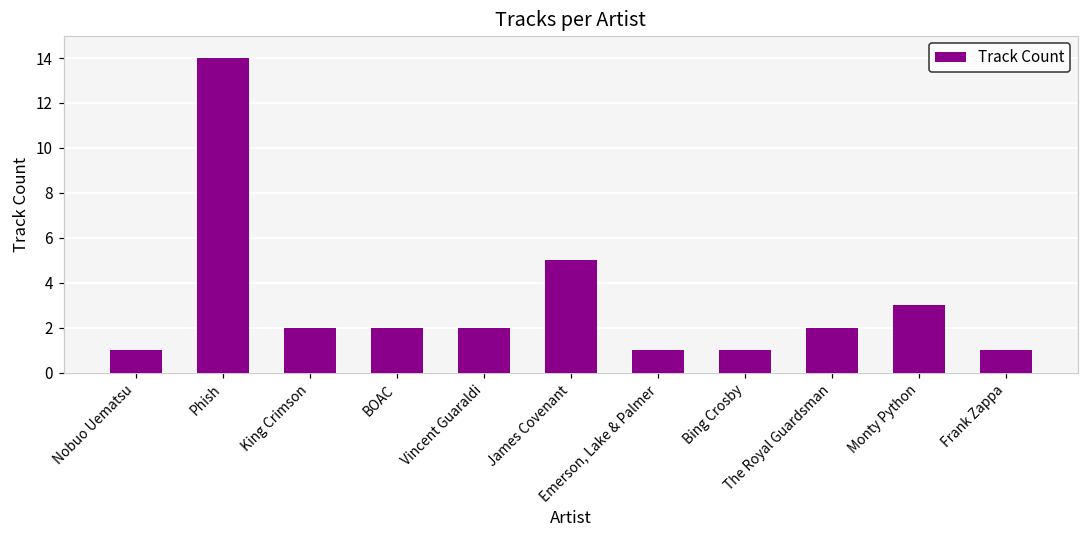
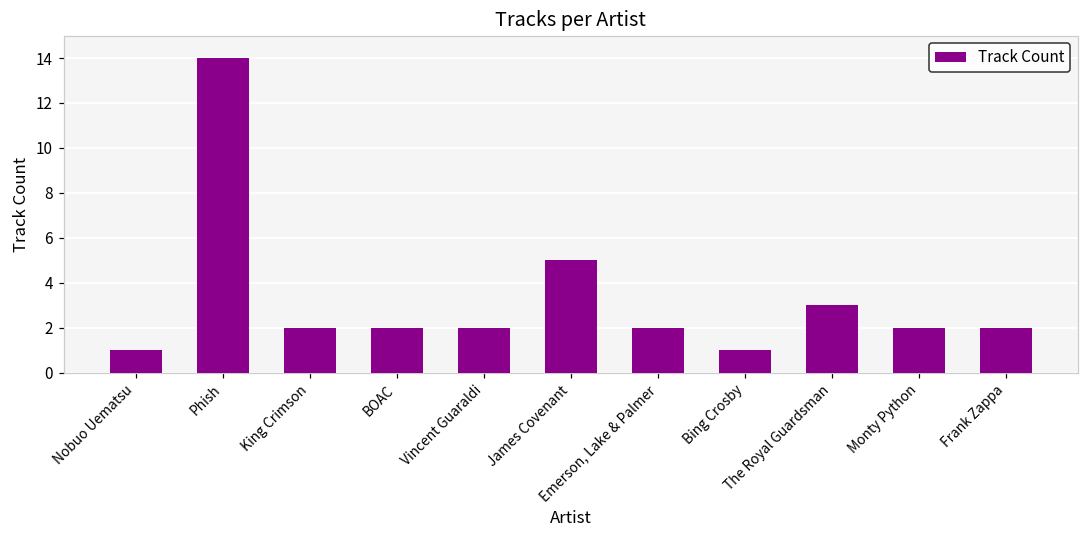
Emerson, Lake & Palmer: 1 -> 2
The Royal Guardsman: 2 -> 3
Monty Python: 3 -> 2
Frank Zappa: 1 -> 2
